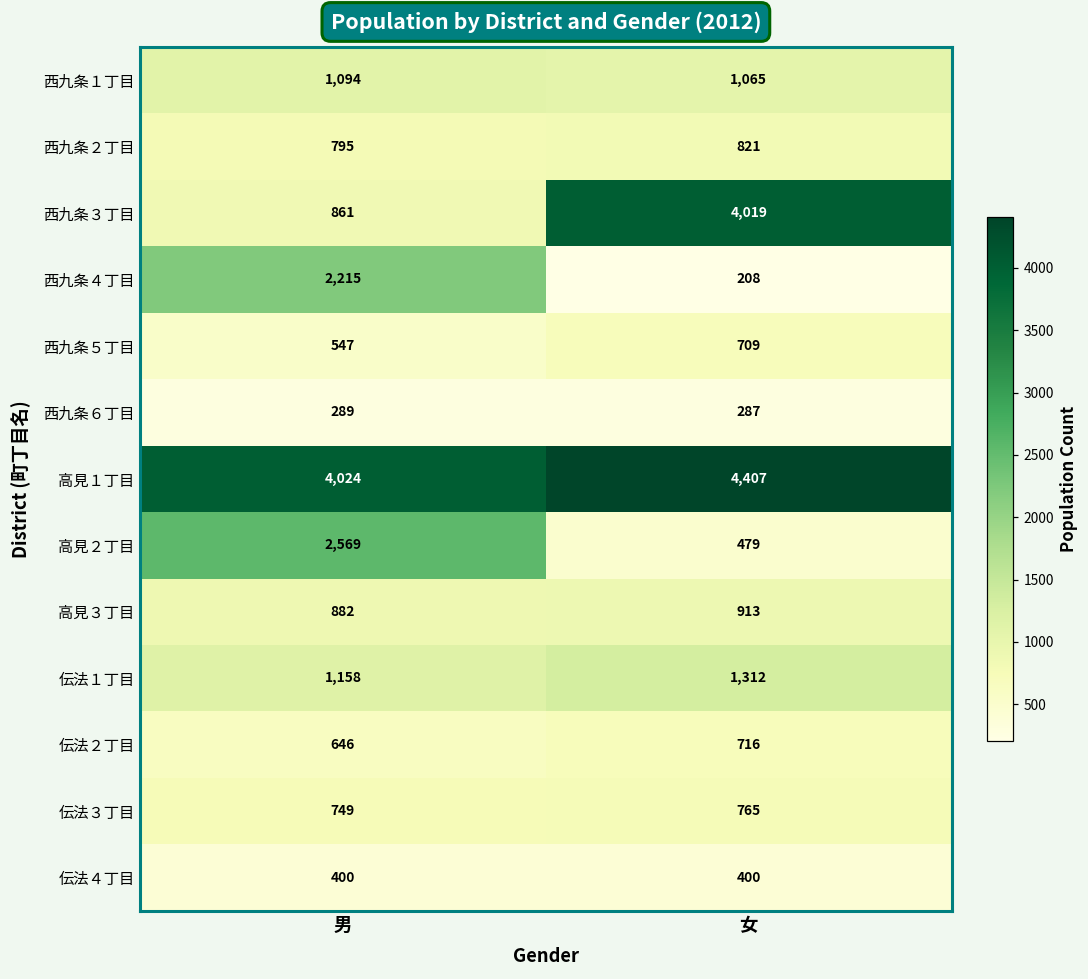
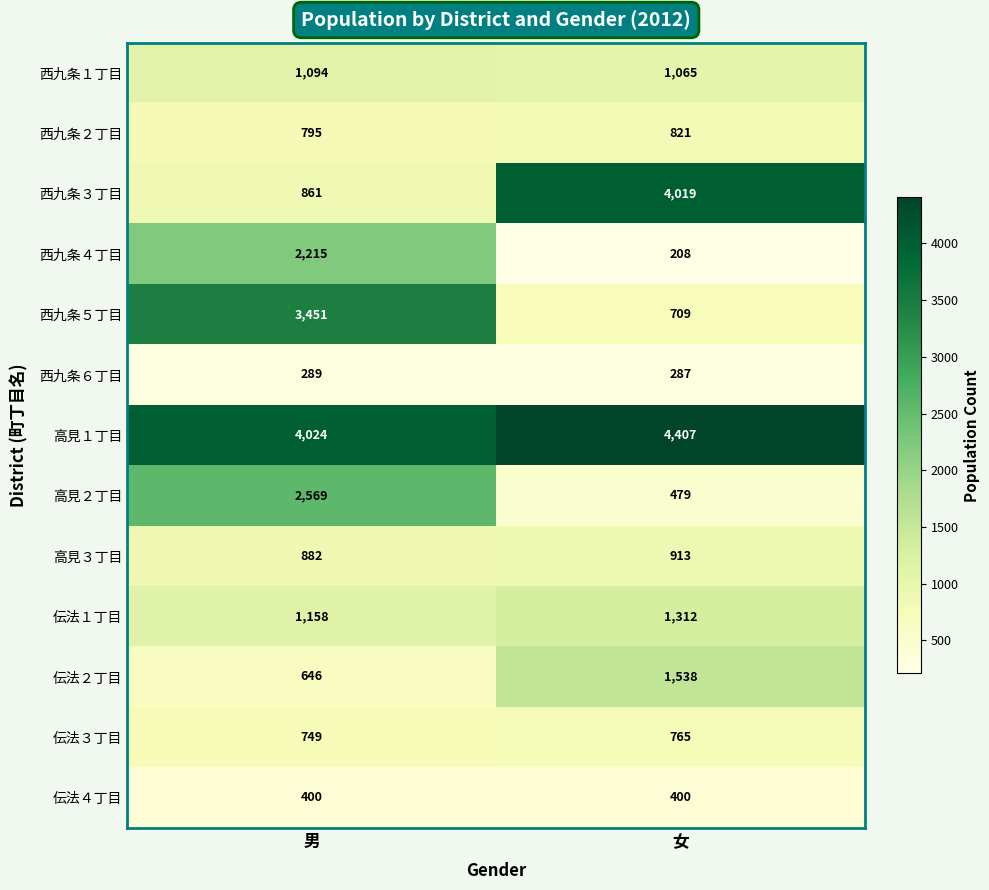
西九条５丁目, 男: 547 -> 3,451
伝法２丁目, 女: 716 -> 1,538
